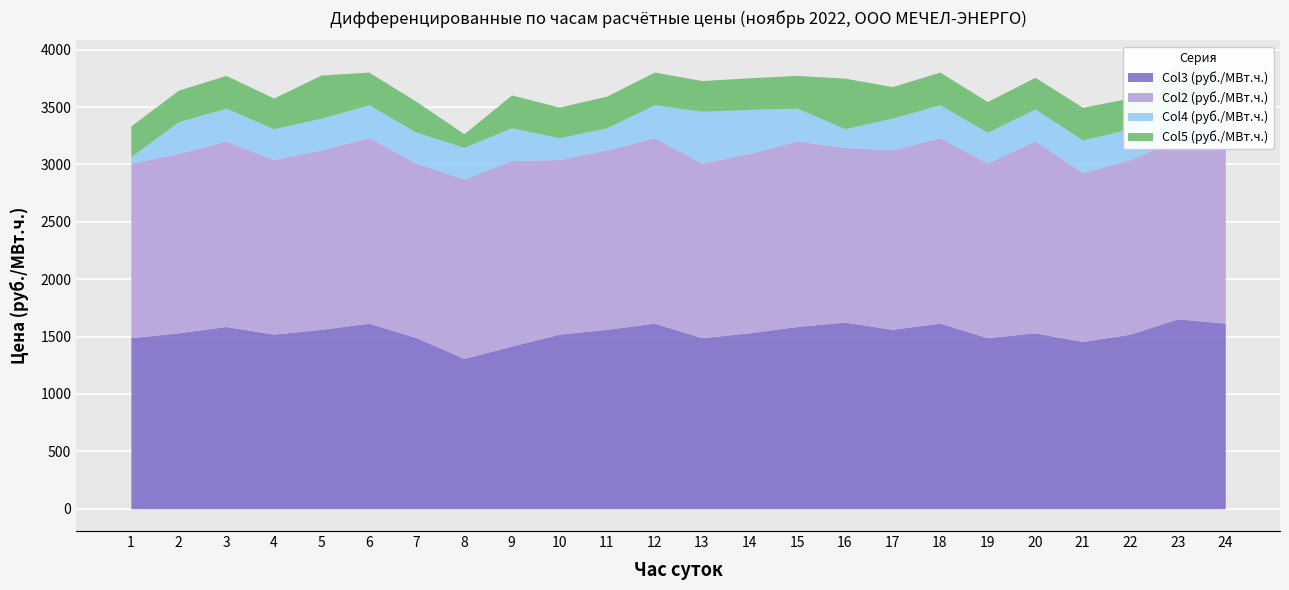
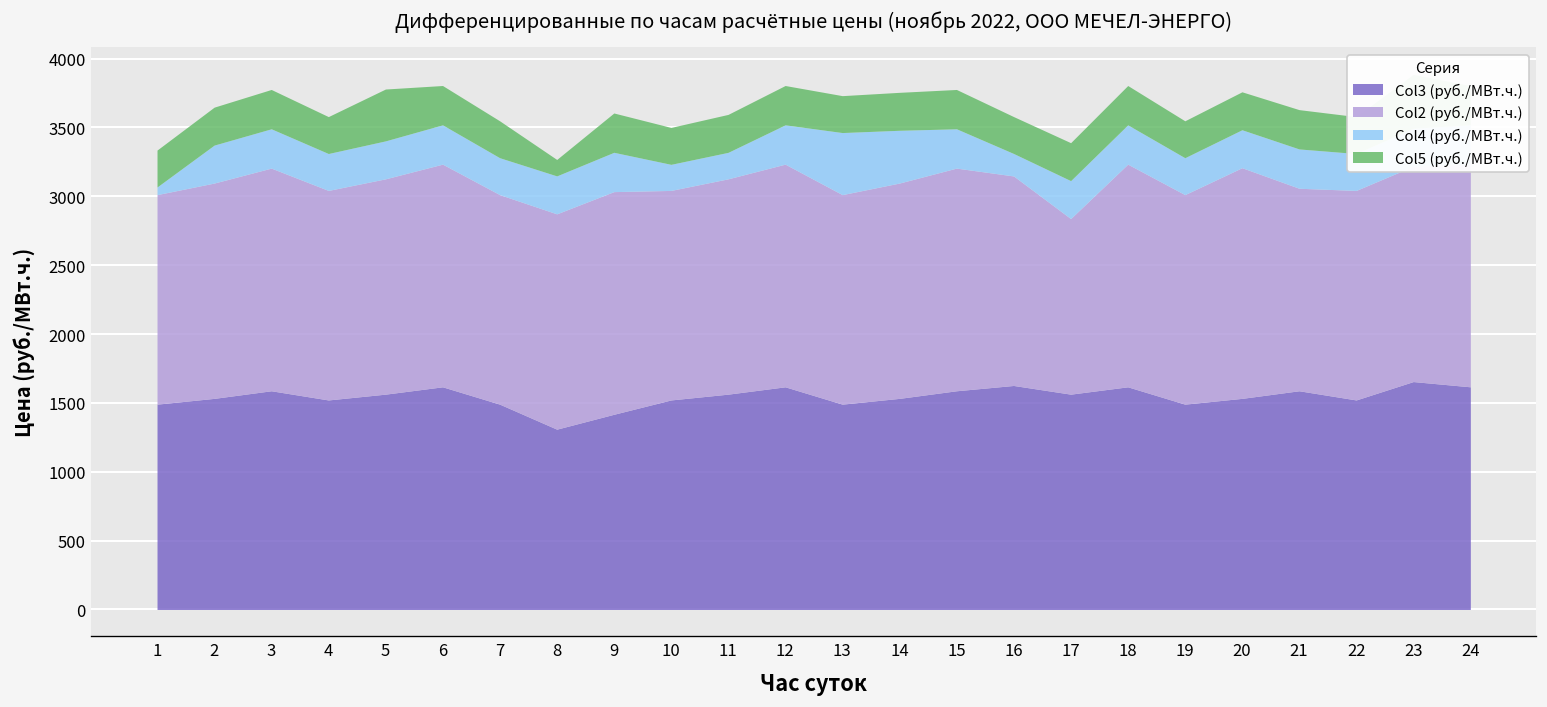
Col5 (руб./МВт.ч.), 16: 440 -> 270
Col2 (руб./МВт.ч.), 17: 1560 -> 1270
Col3 (руб./МВт.ч.), 21: 1460 -> 1590
